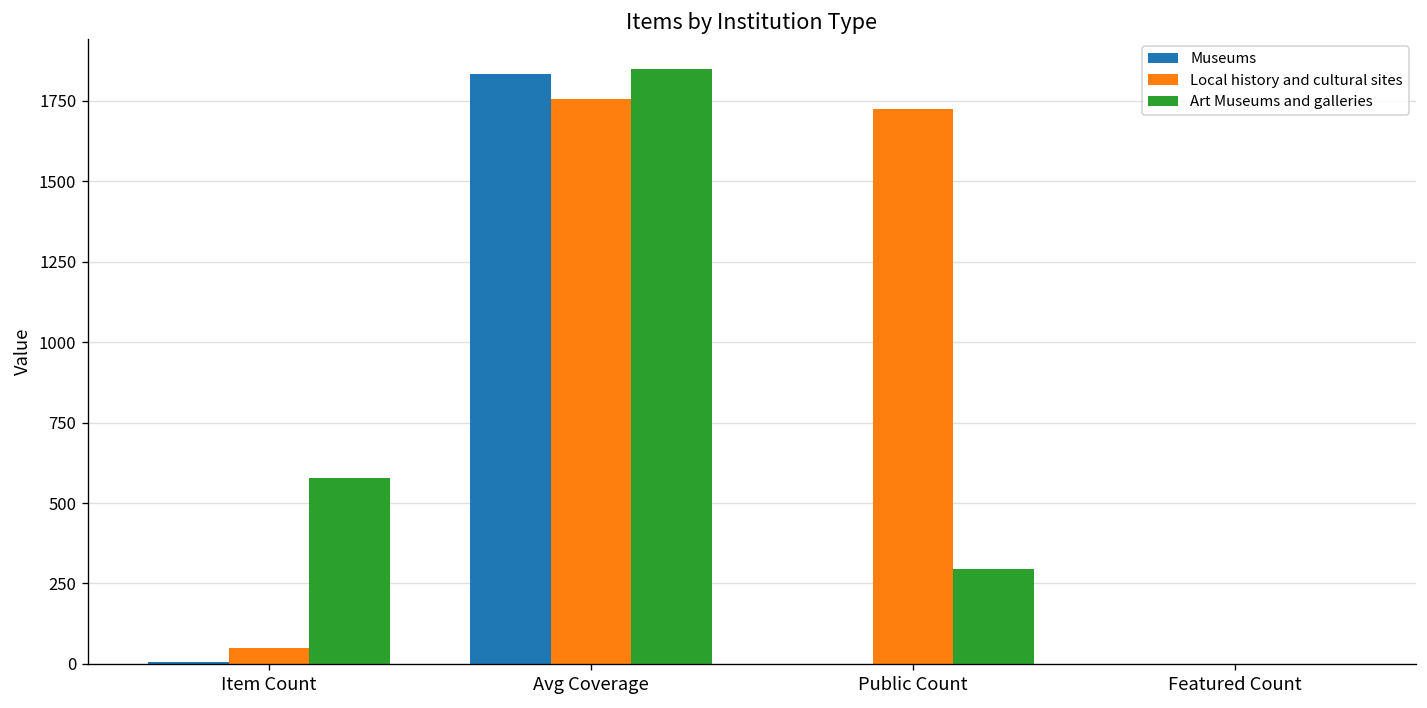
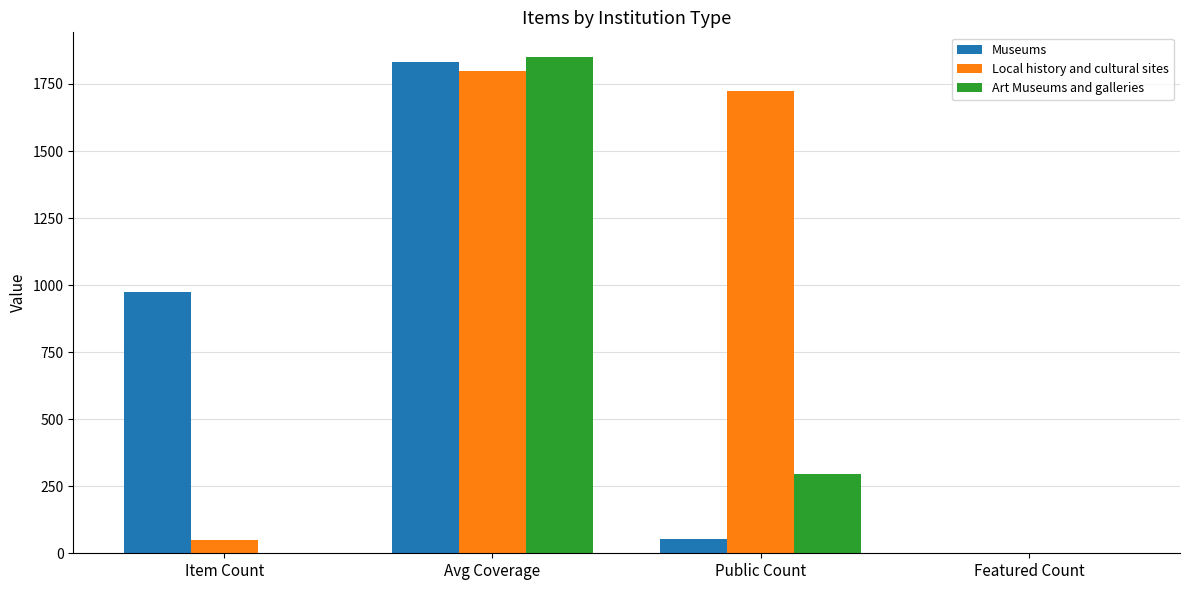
Museums, Item Count: 10 -> 970
Art Museums and galleries, Item Count: 580 -> 0
Local history and cultural sites, Avg Coverage: 1750 -> 1800
Museums, Public Count: 0 -> 60
